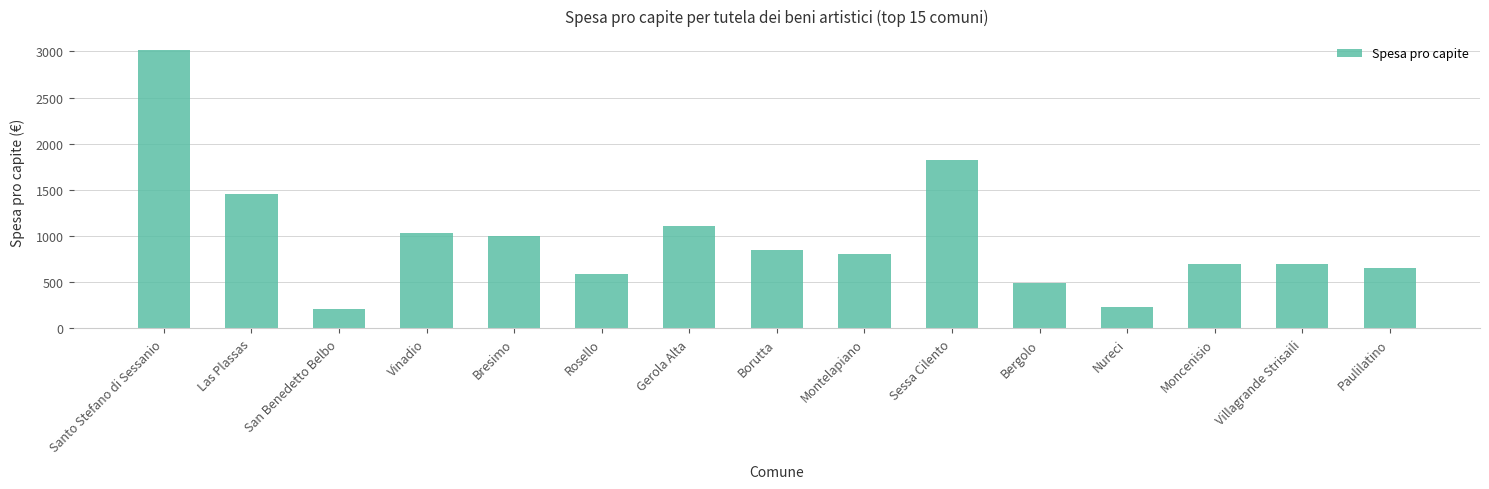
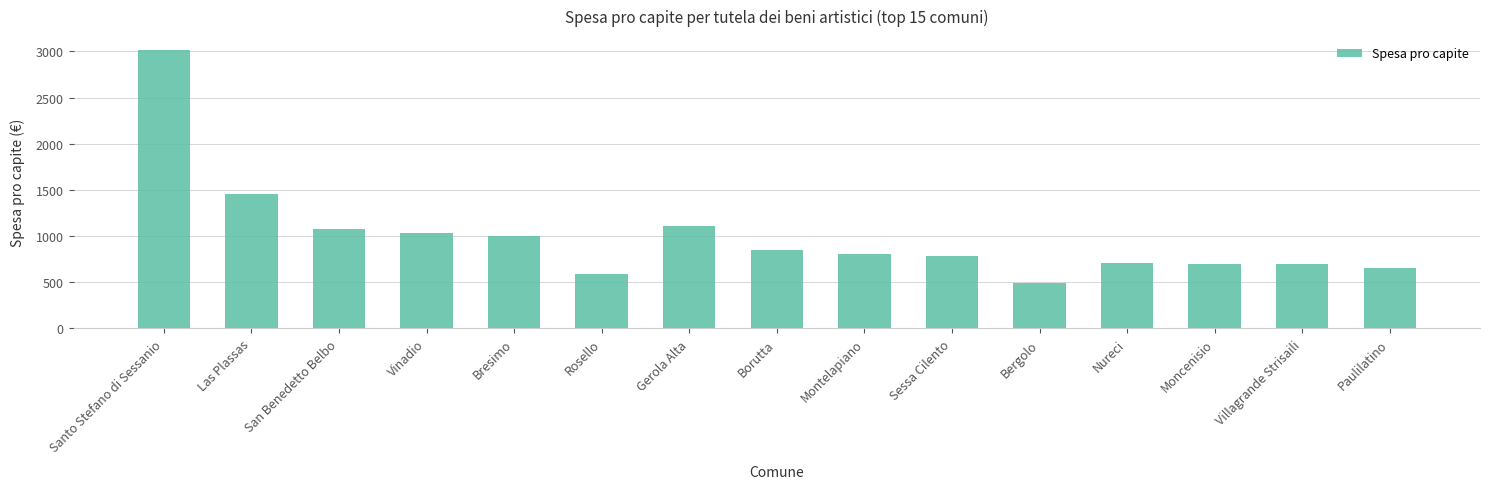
San Benedetto Belbo: 200 -> 1100
Sessa Cilento: 1800 -> 800
Nureci: 200 -> 700
